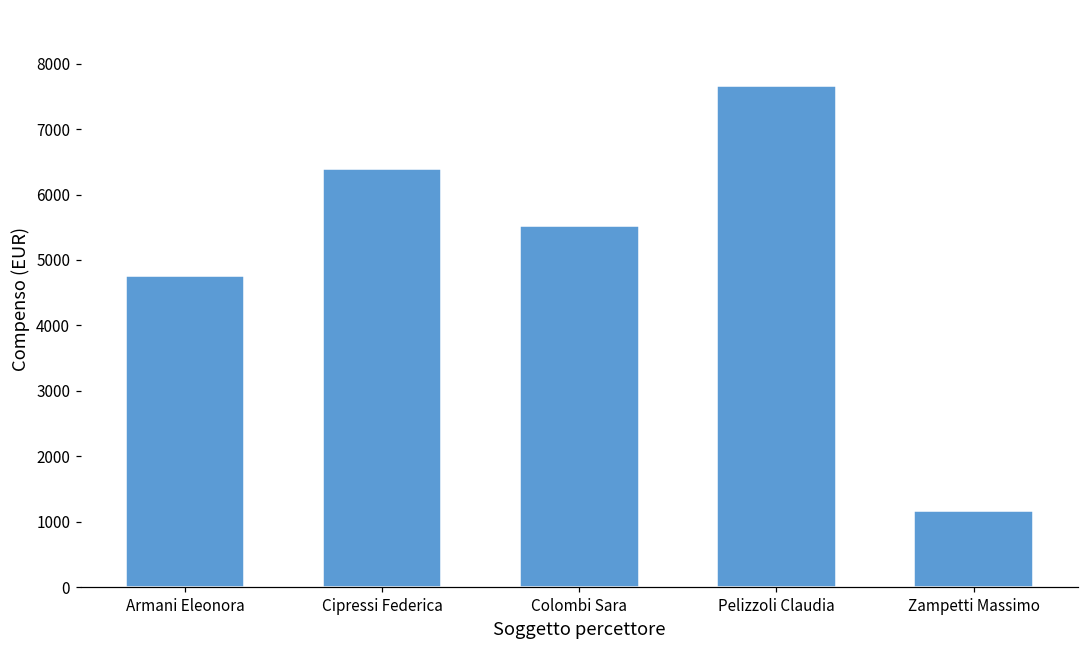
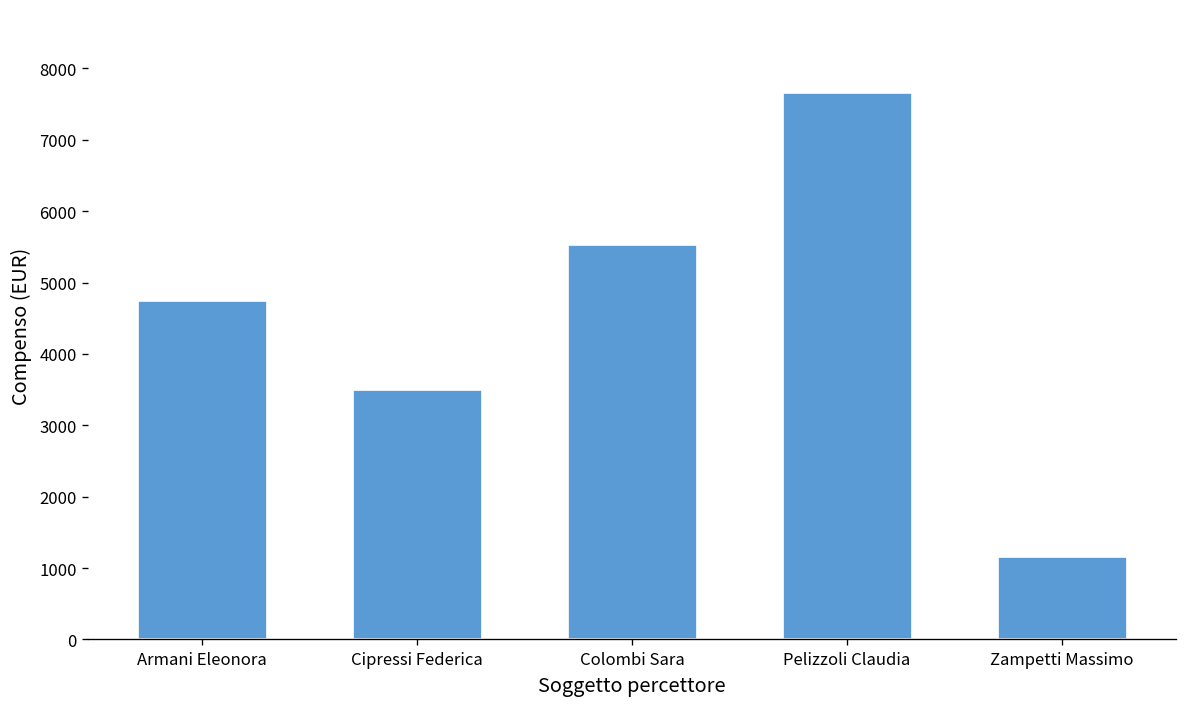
Cipressi Federica: 6400 -> 3500
